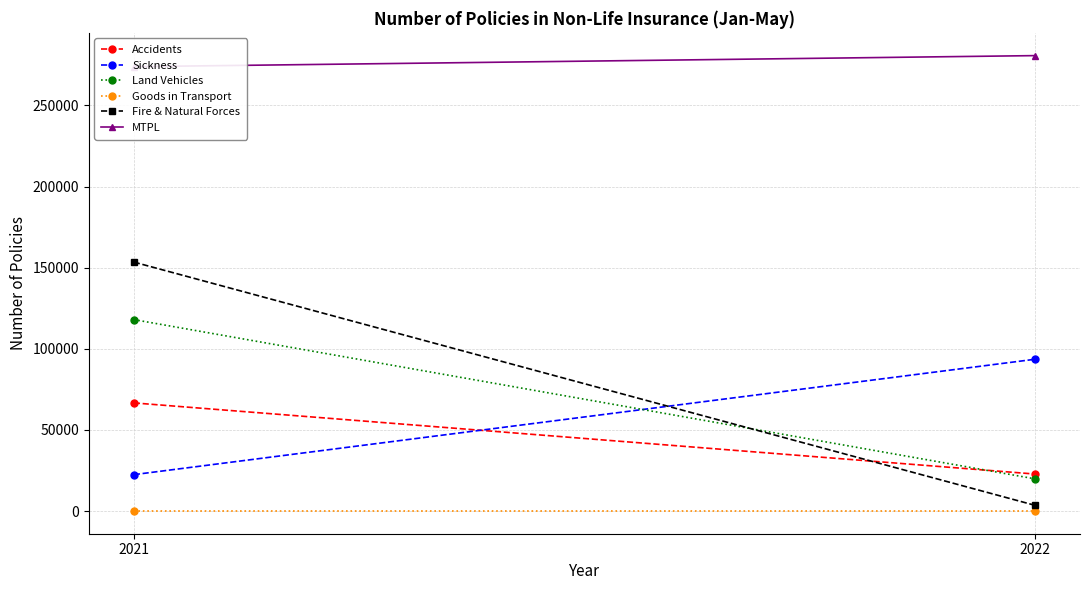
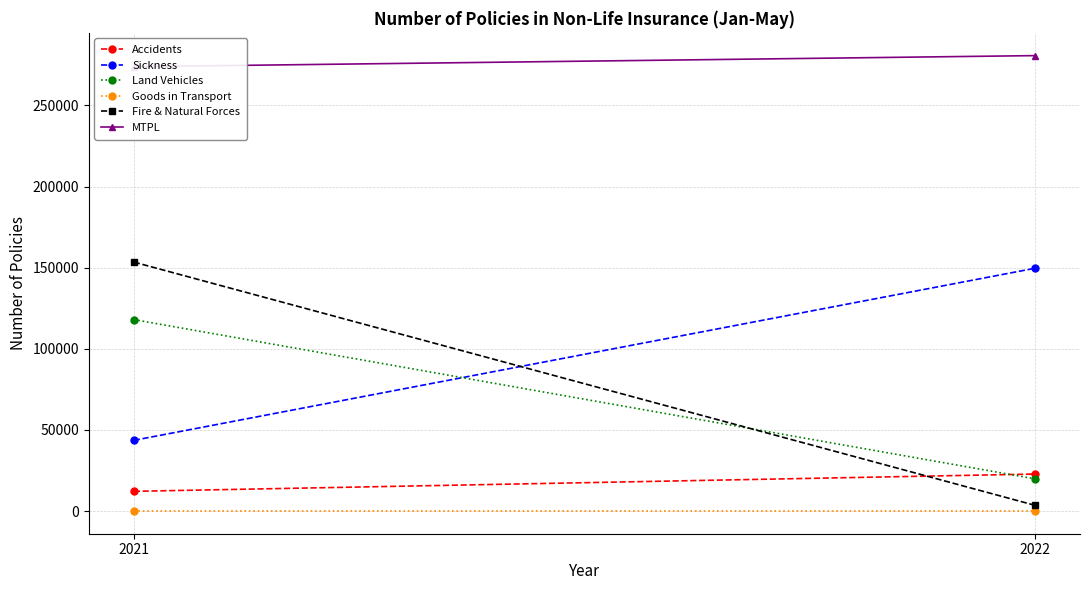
Accidents, 2021: 67000 -> 12000
Sickness, 2021: 22000 -> 44000
Sickness, 2022: 94000 -> 150000
